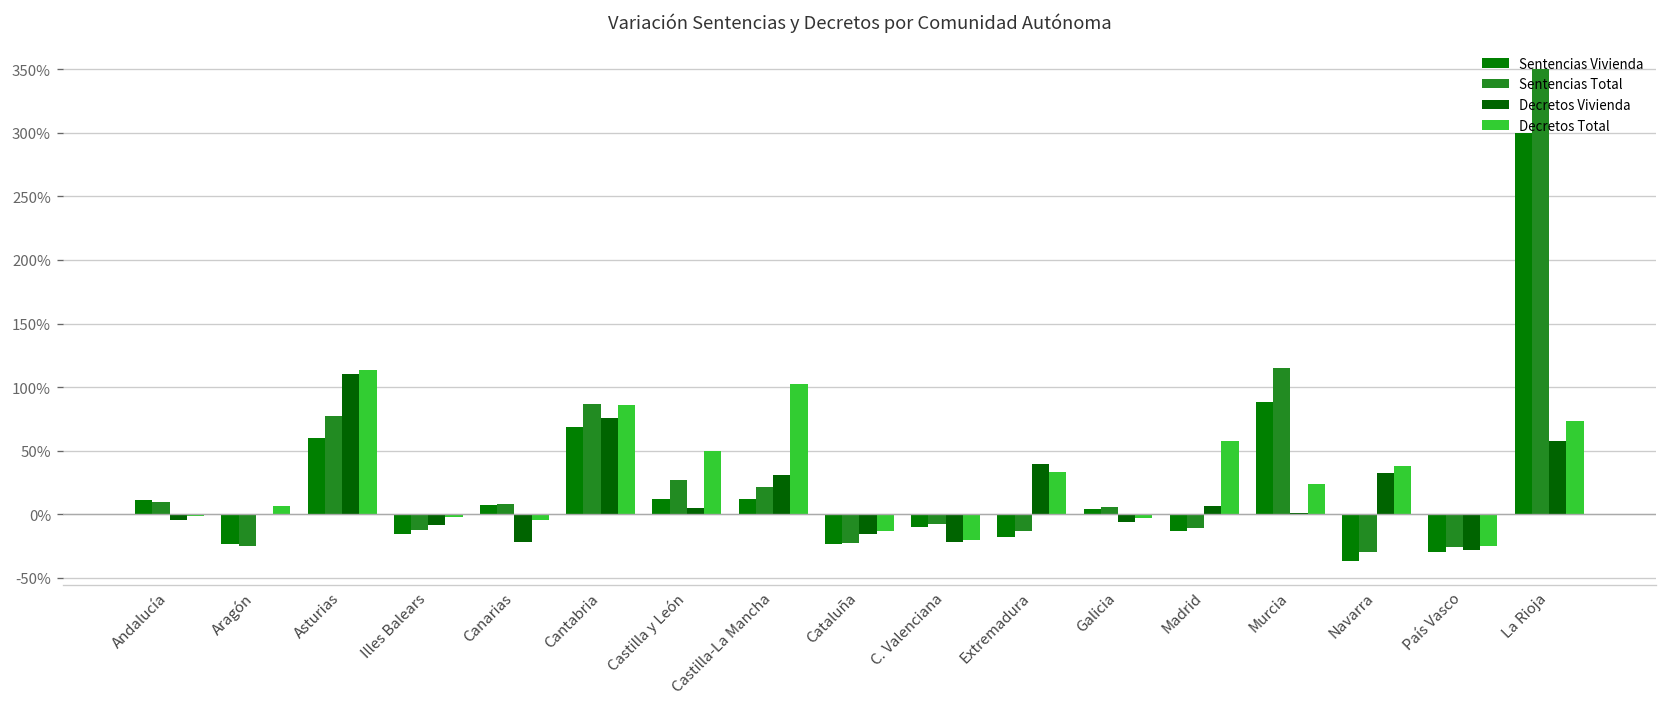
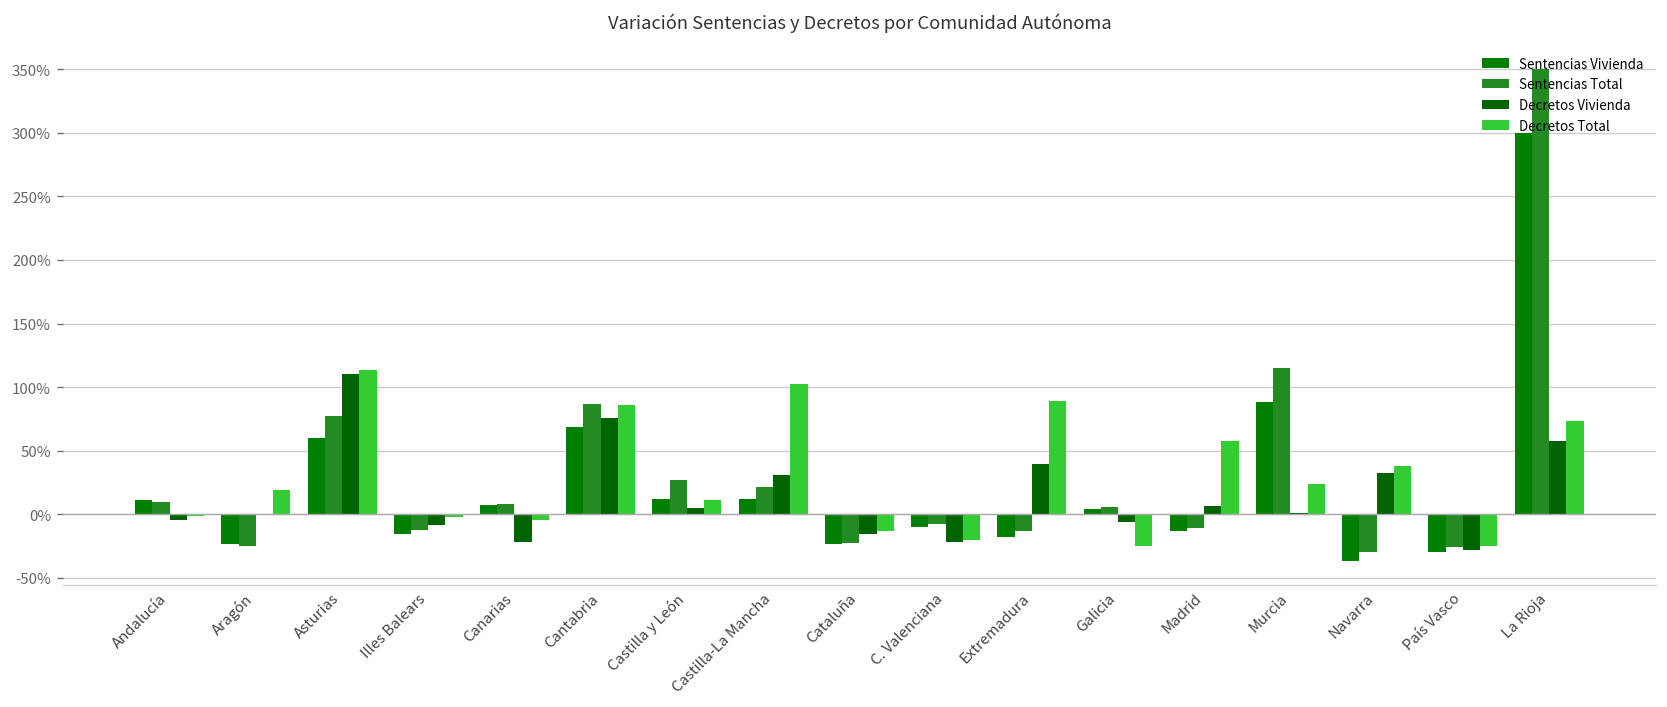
Decretos Total, Aragón: 6% -> 19%
Decretos Total, Castilla y León: 50% -> 11%
Decretos Total, Extremadura: 33% -> 89%
Decretos Total, Galicia: -3% -> -25%
